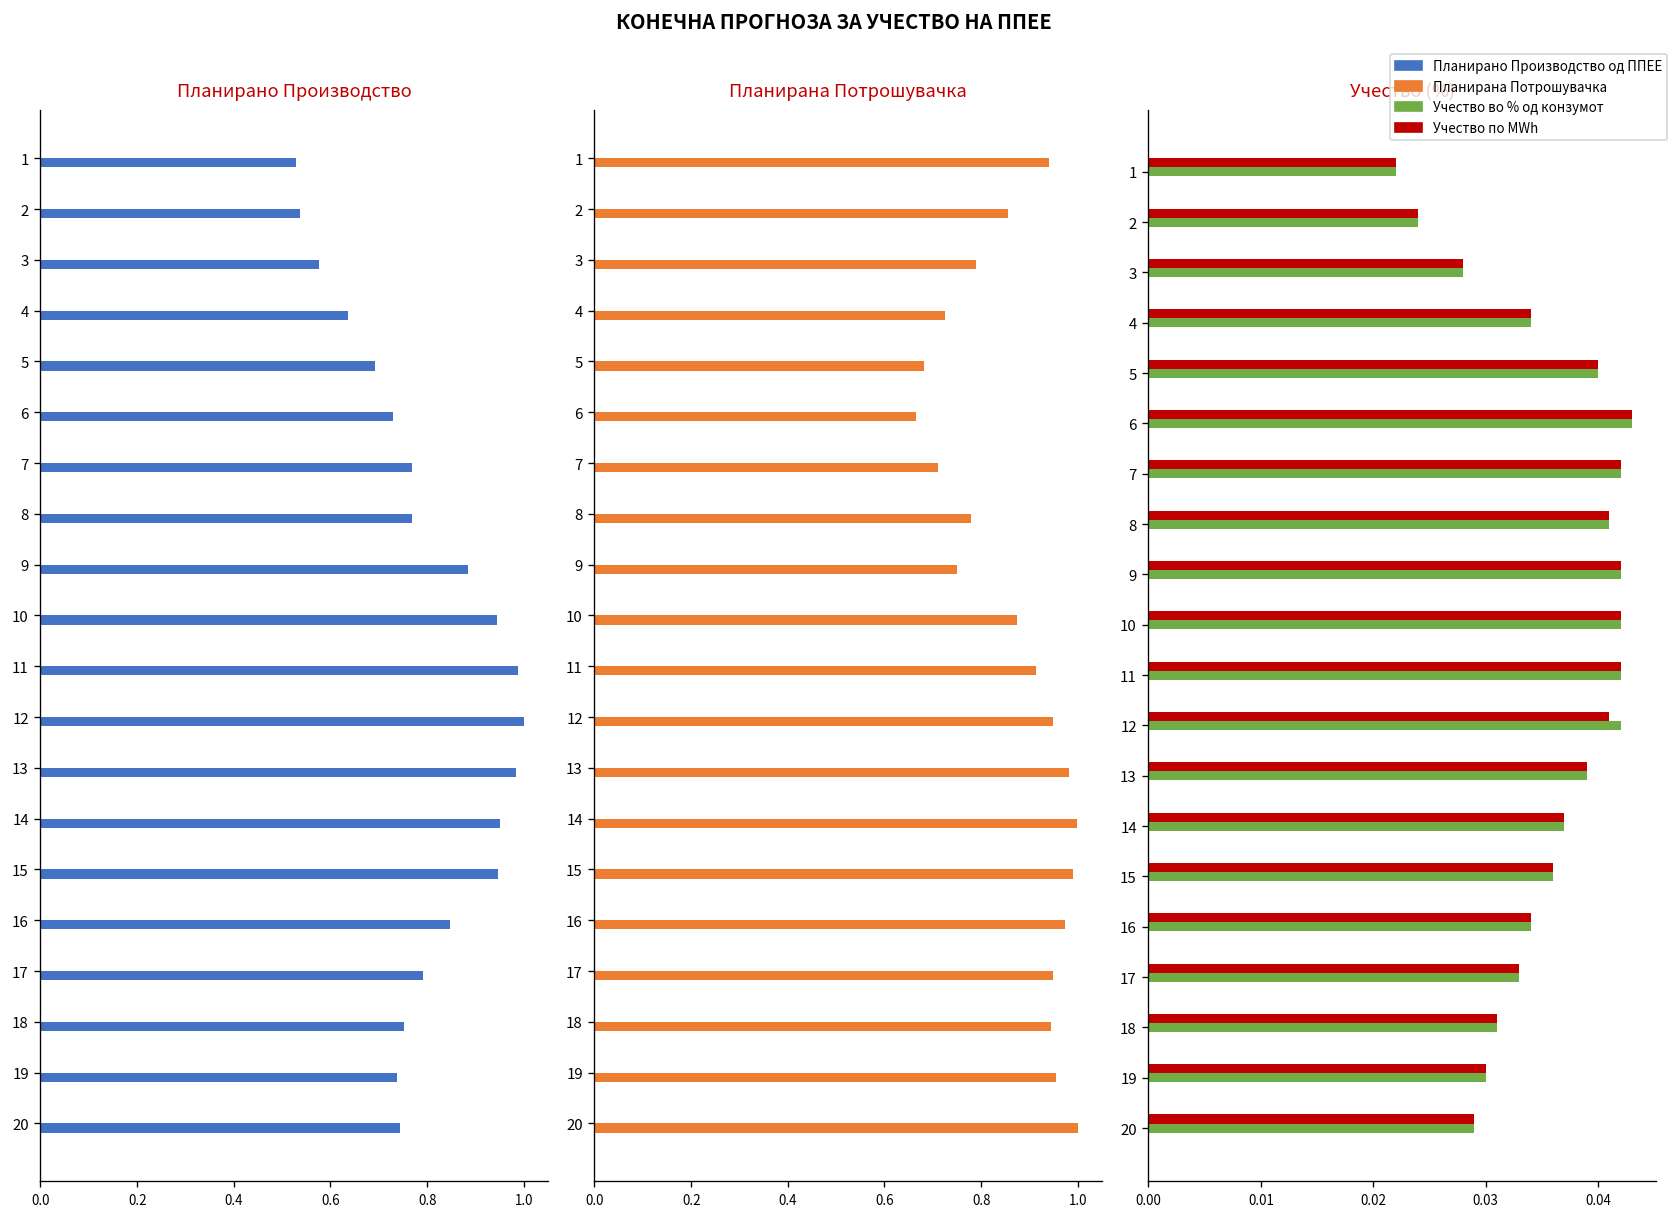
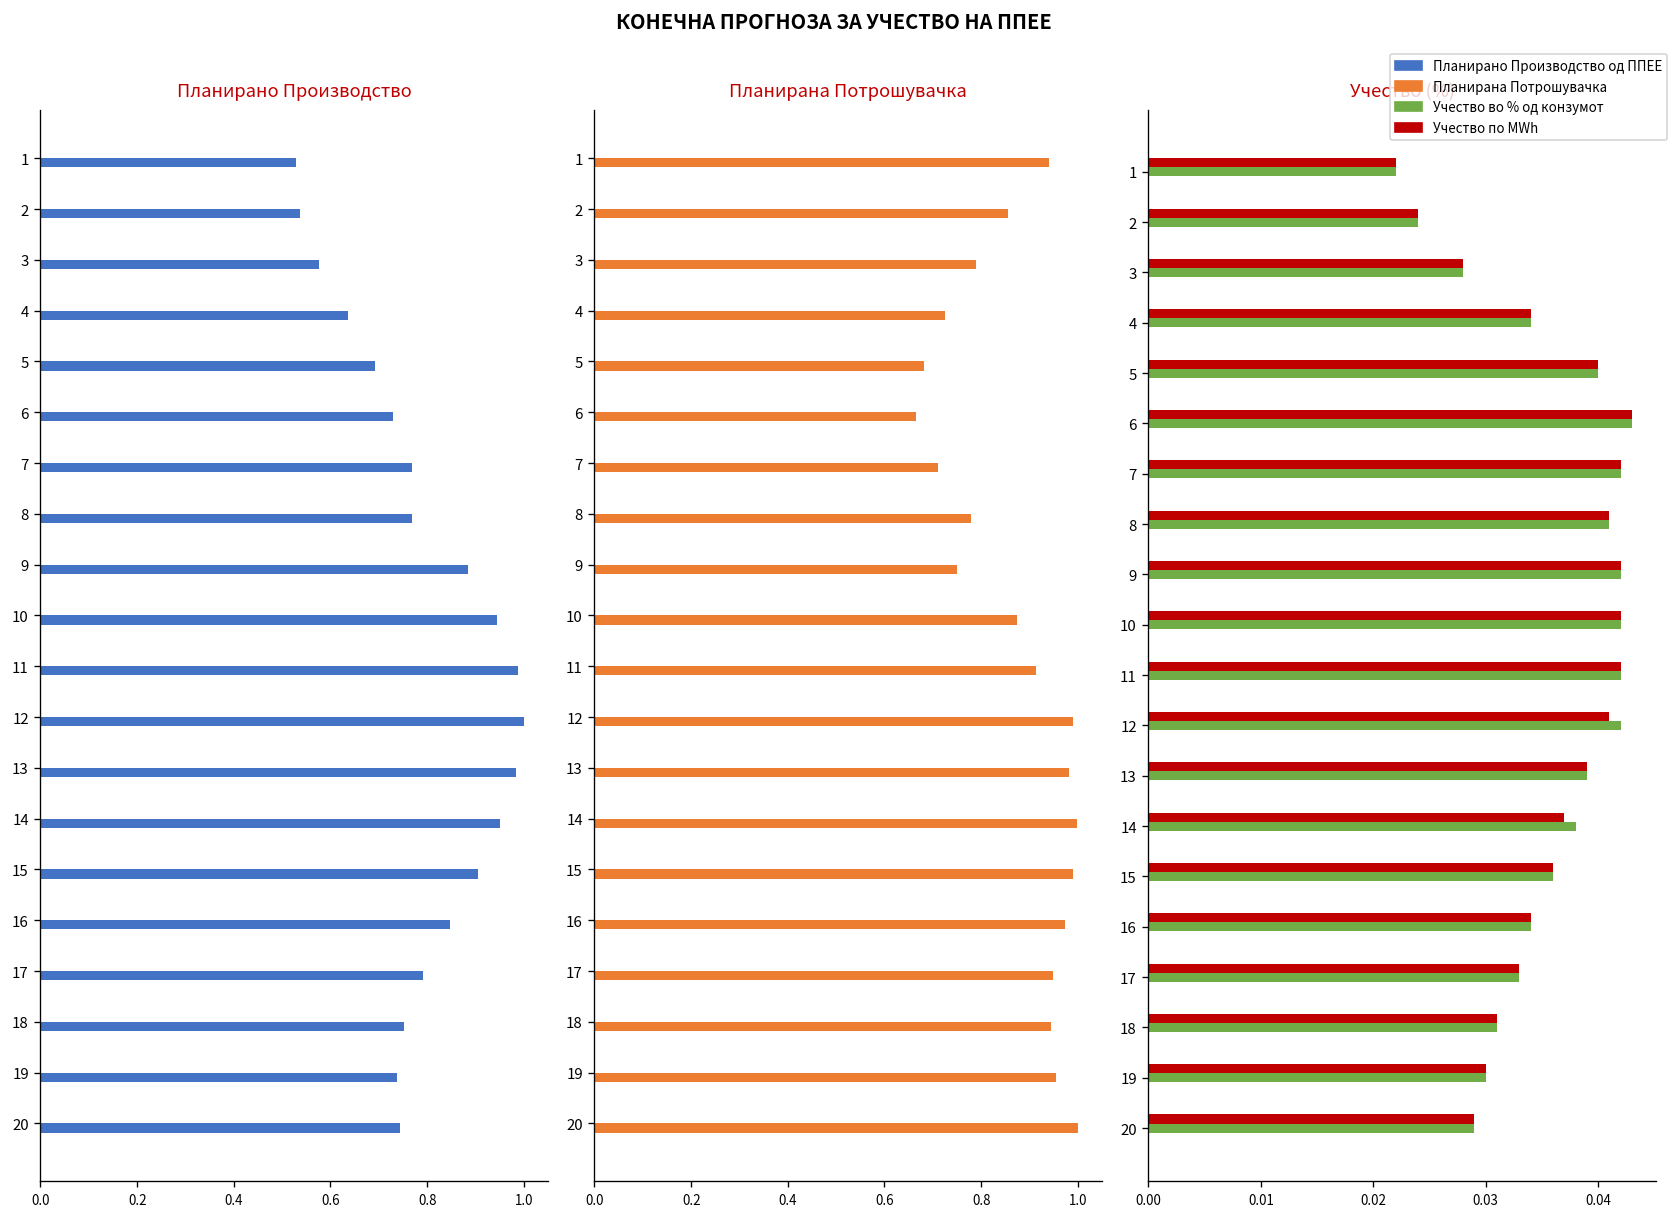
Планирано Производство, 15: 0.95 -> 0.91
Планирана Потрошувачка, 12: 0.95 -> 0.99
Учество (%), Учество во % од конзумот, 14: 0.037 -> 0.038
